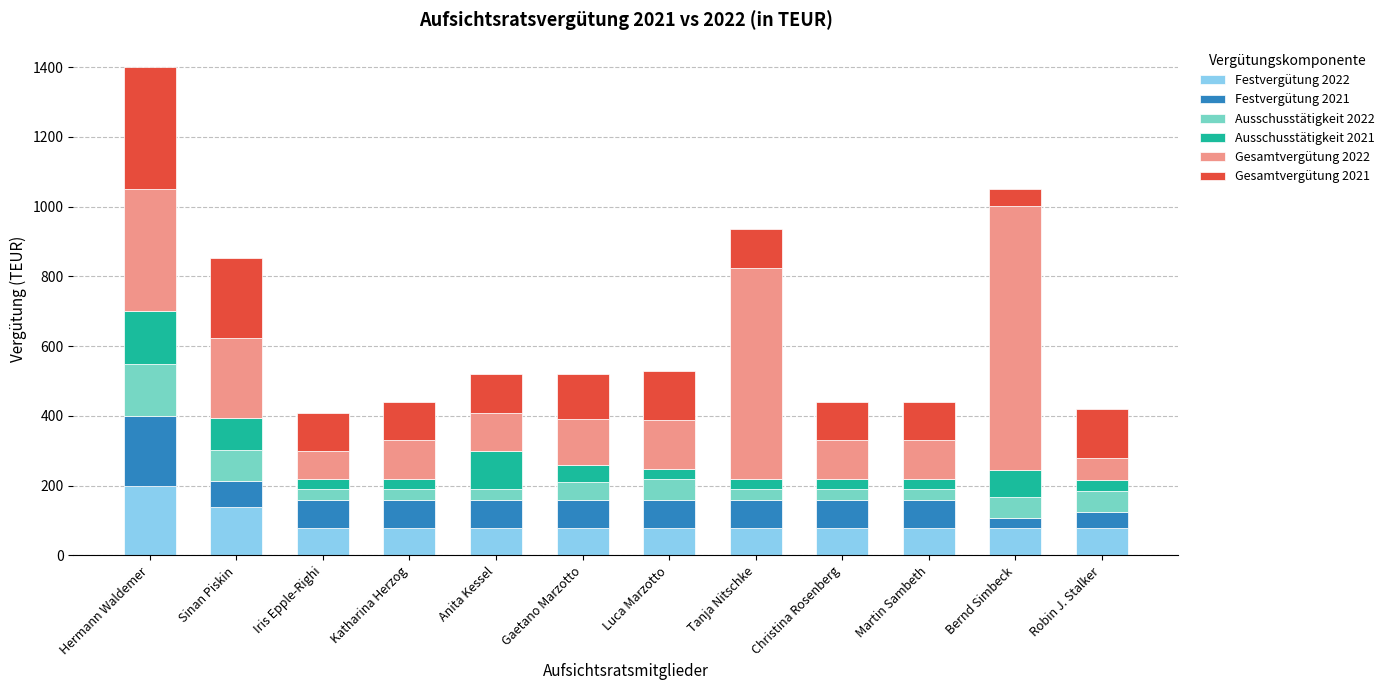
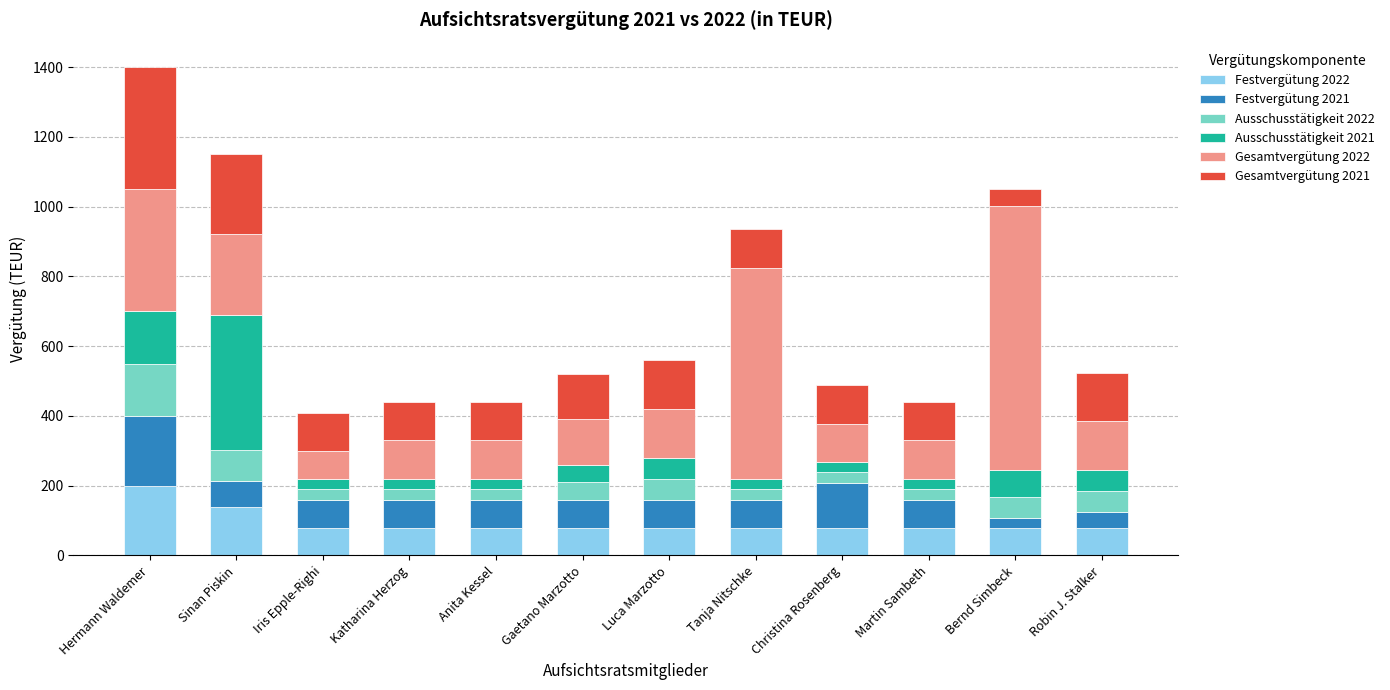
Ausschusstätigkeit 2021, Sinan Piskin: 90 -> 390
Ausschusstätigkeit 2021, Anita Kessel: 110 -> 30
Ausschusstätigkeit 2021, Luca Marzotto: 30 -> 60
Festvergütung 2021, Christina Rosenberg: 80 -> 130
Ausschusstätigkeit 2021, Robin J. Stalker: 30 -> 60
Gesamtvergütung 2022, Robin J. Stalker: 60 -> 140
